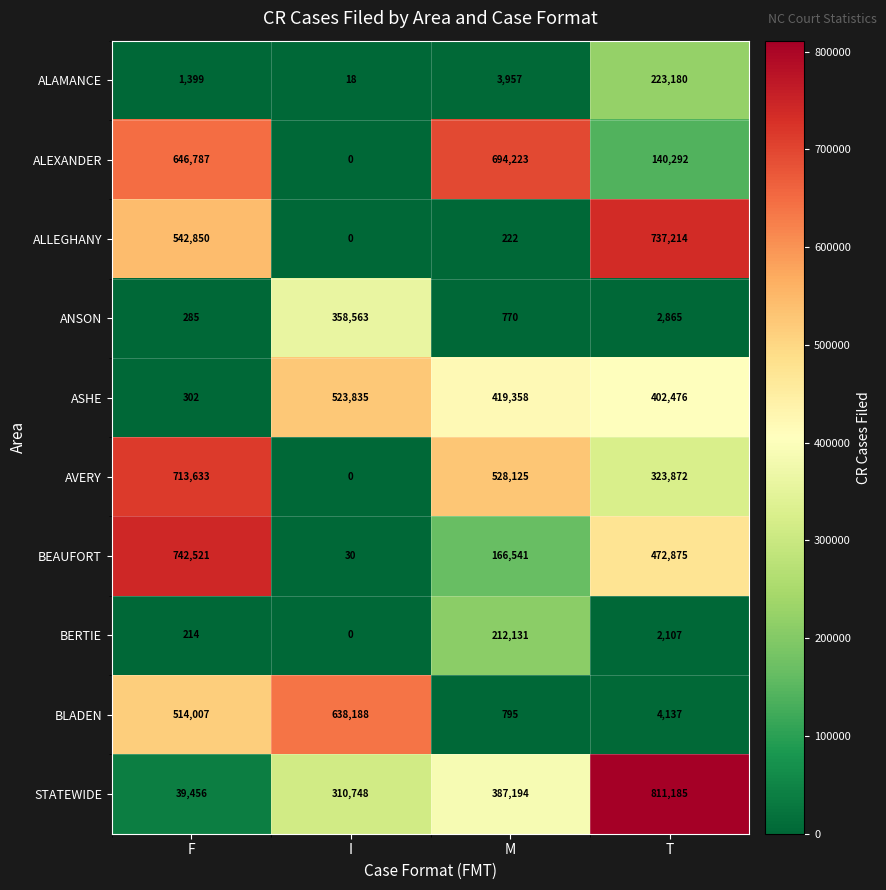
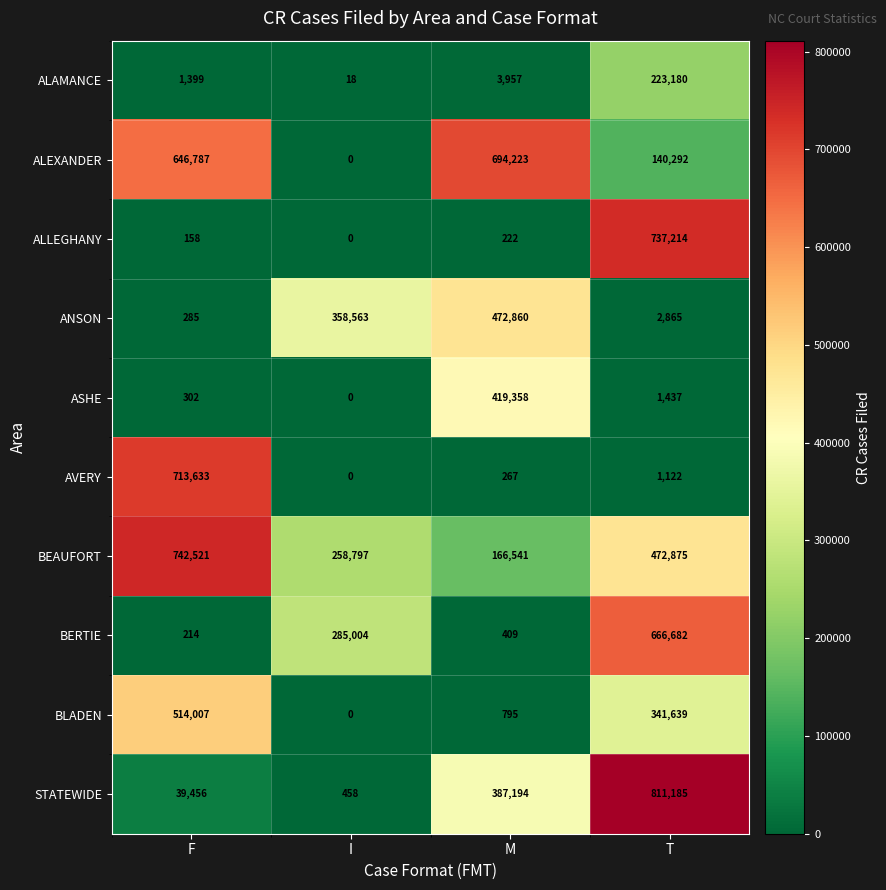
ALLEGHANY, F: 542,850 -> 158
ANSON, M: 770 -> 472,860
ASHE, I: 523,835 -> 0
ASHE, T: 402,476 -> 1,437
AVERY, M: 528,125 -> 267
AVERY, T: 323,872 -> 1,122
BEAUFORT, I: 30 -> 258,797
BERTIE, I: 0 -> 285,004
BERTIE, M: 212,131 -> 409
BERTIE, T: 2,107 -> 666,682
BLADEN, I: 638,188 -> 0
BLADEN, T: 4,137 -> 341,639
STATEWIDE, I: 310,748 -> 458
